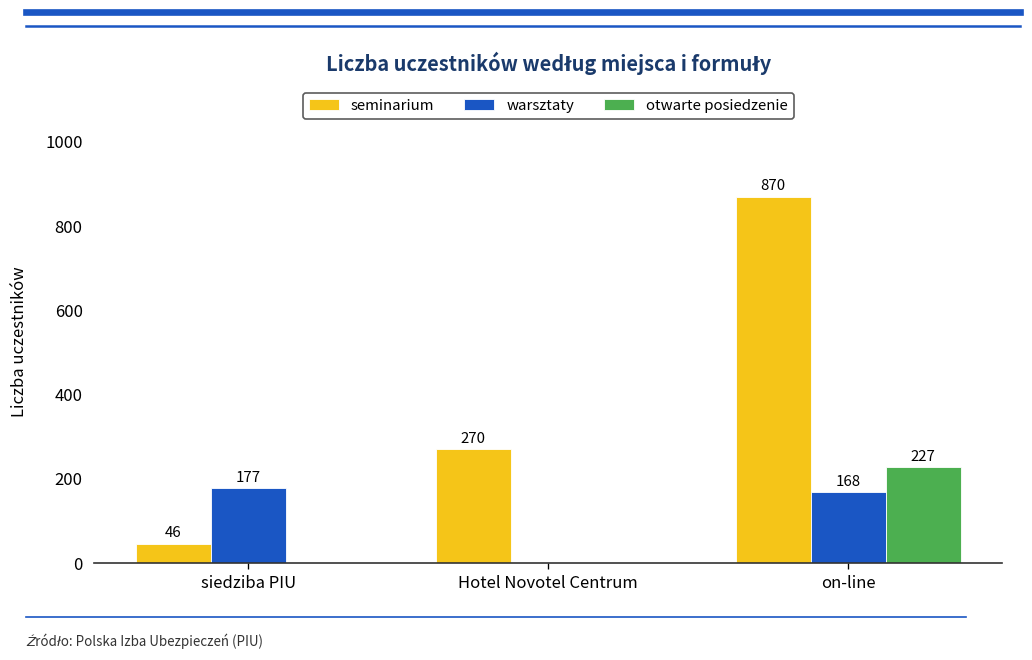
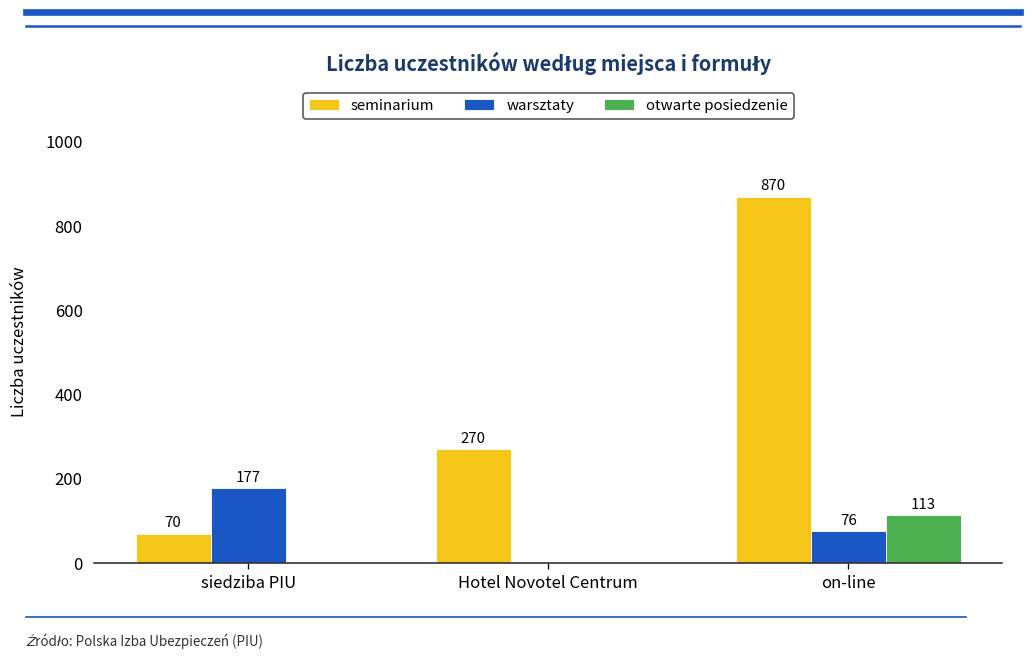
seminarium, siedziba PIU: 46 -> 70
warsztaty, on-line: 168 -> 76
otwarte posiedzenie, on-line: 227 -> 113
